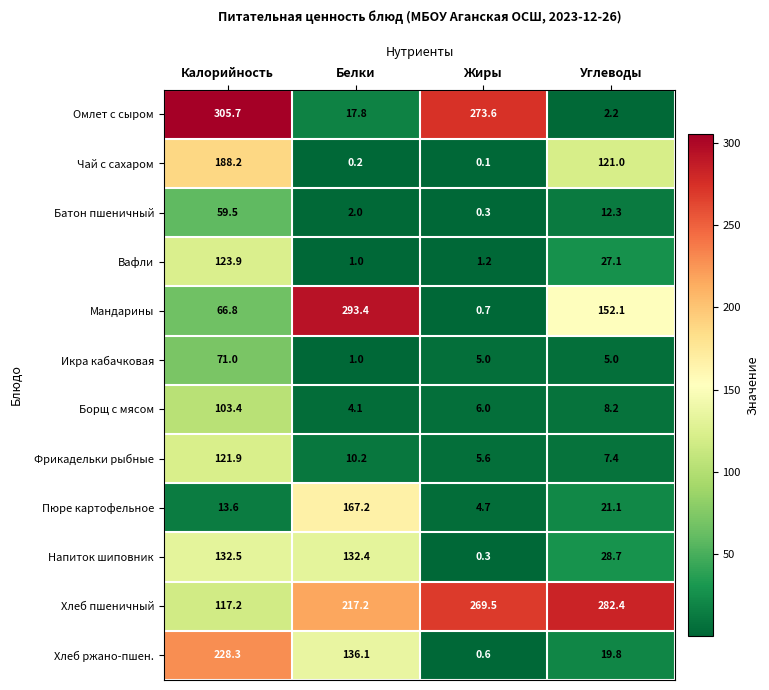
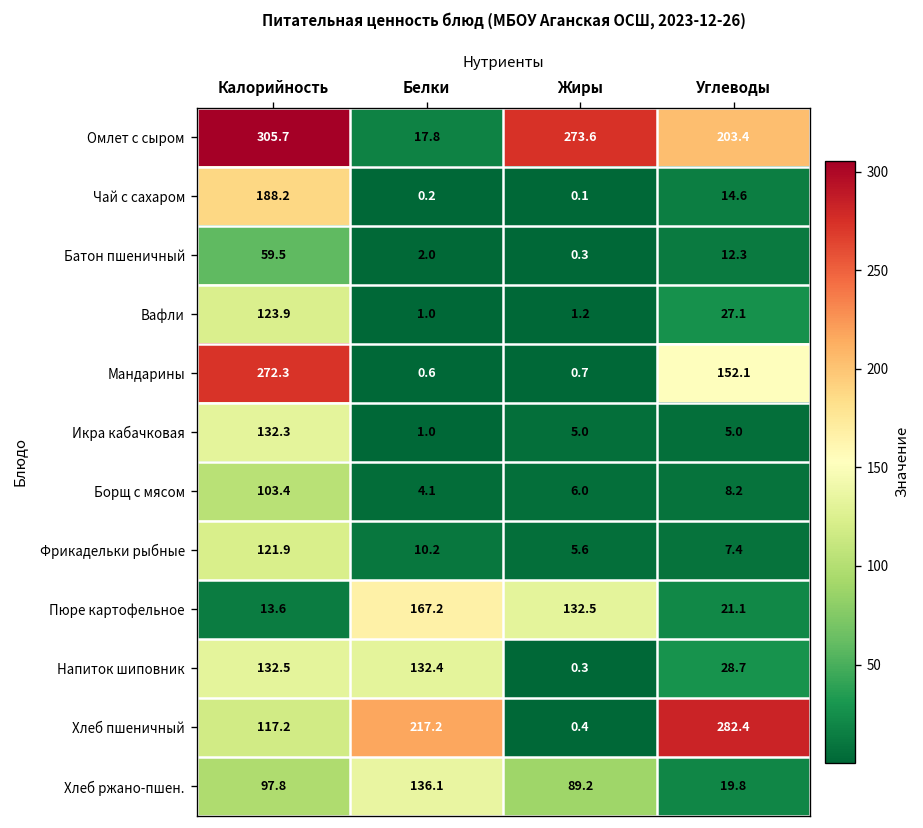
Омлет с сыром, Углеводы: 2.2 -> 203.4
Чай с сахаром, Углеводы: 121.0 -> 14.6
Мандарины, Калорийность: 66.8 -> 272.3
Мандарины, Белки: 293.4 -> 0.6
Икра кабачковая, Калорийность: 71.0 -> 132.3
Пюре картофельное, Жиры: 4.7 -> 132.5
Хлеб пшеничный, Жиры: 269.5 -> 0.4
Хлеб ржано-пшен., Калорийность: 228.3 -> 97.8
Хлеб ржано-пшен., Жиры: 0.6 -> 89.2
